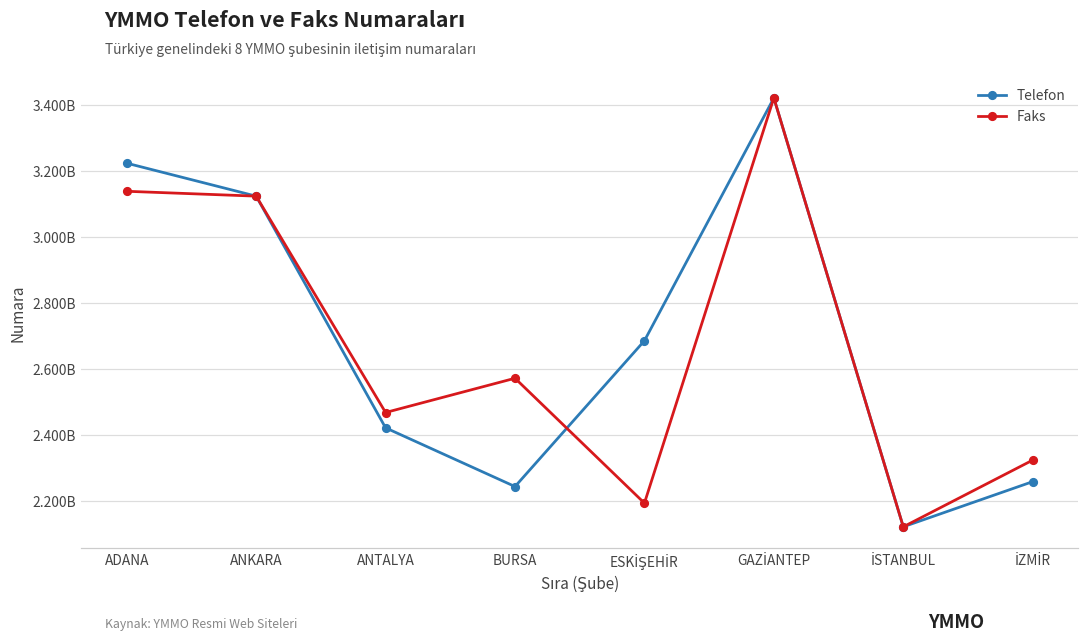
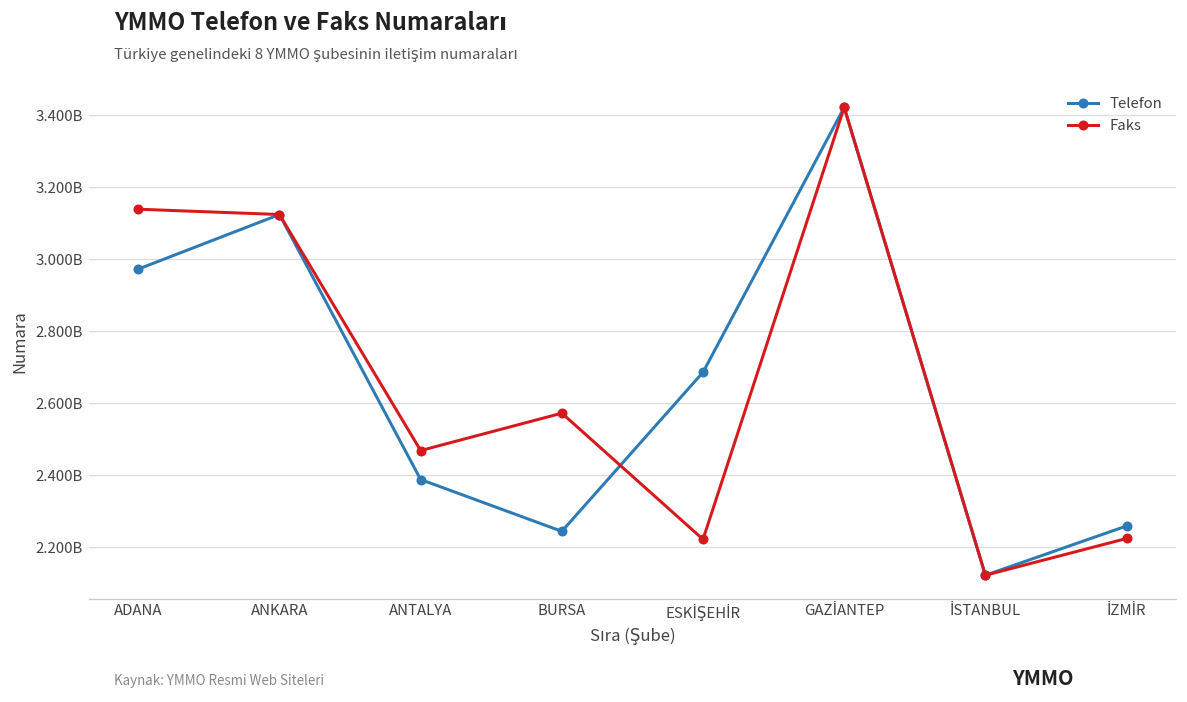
Telefon, ADANA: 3220000000 -> 2970000000
Telefon, ANTALYA: 2420000000 -> 2390000000
Faks, ESKİŞEHİR: 2190000000 -> 2220000000
Faks, İZMİR: 2320000000 -> 2220000000
